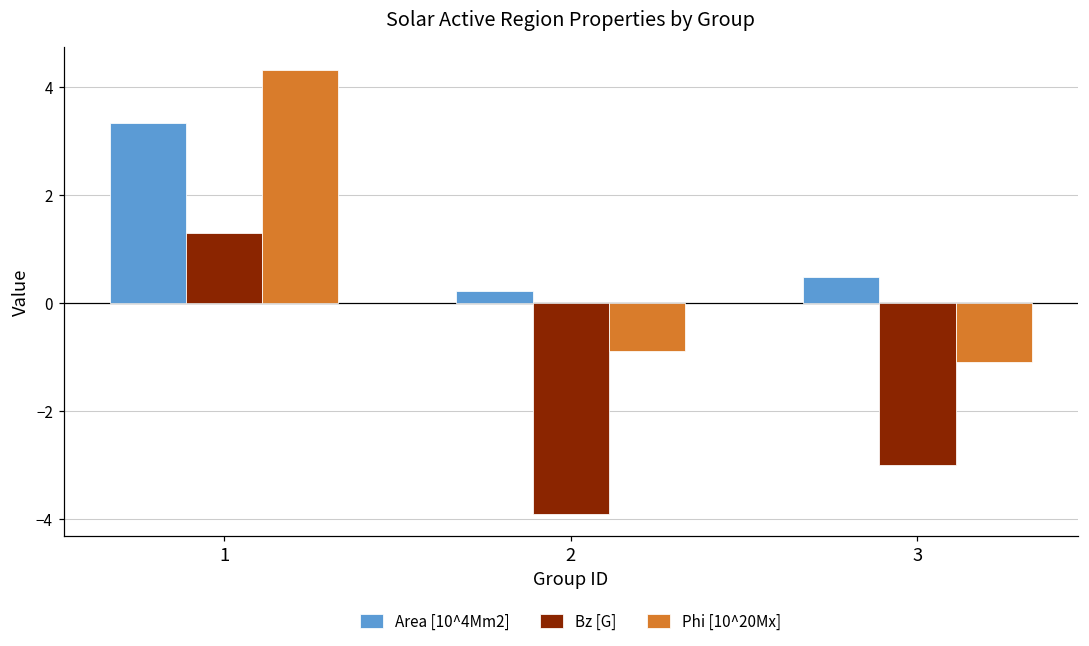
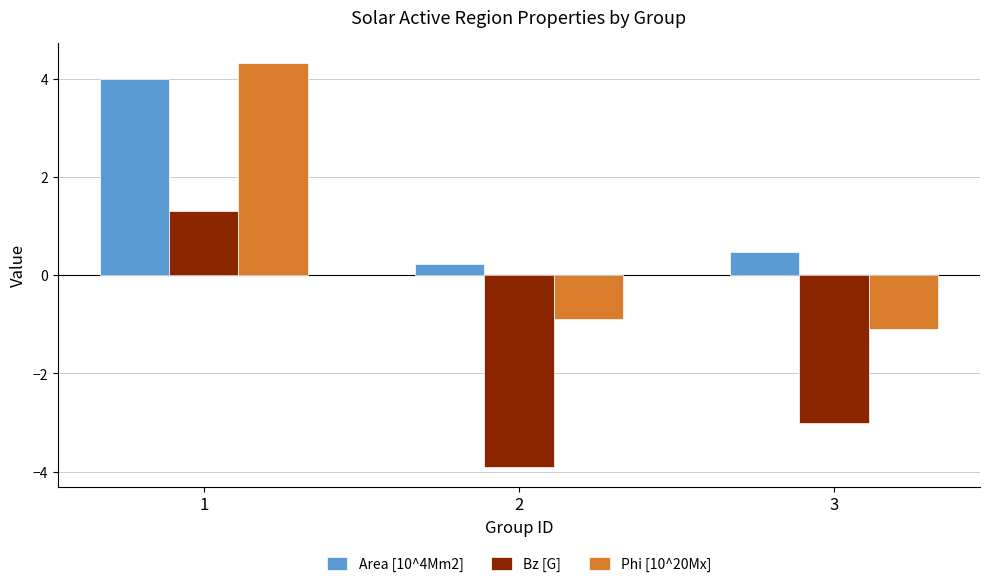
Area [10^4Mm2], 1: 3.3 -> 4.0
